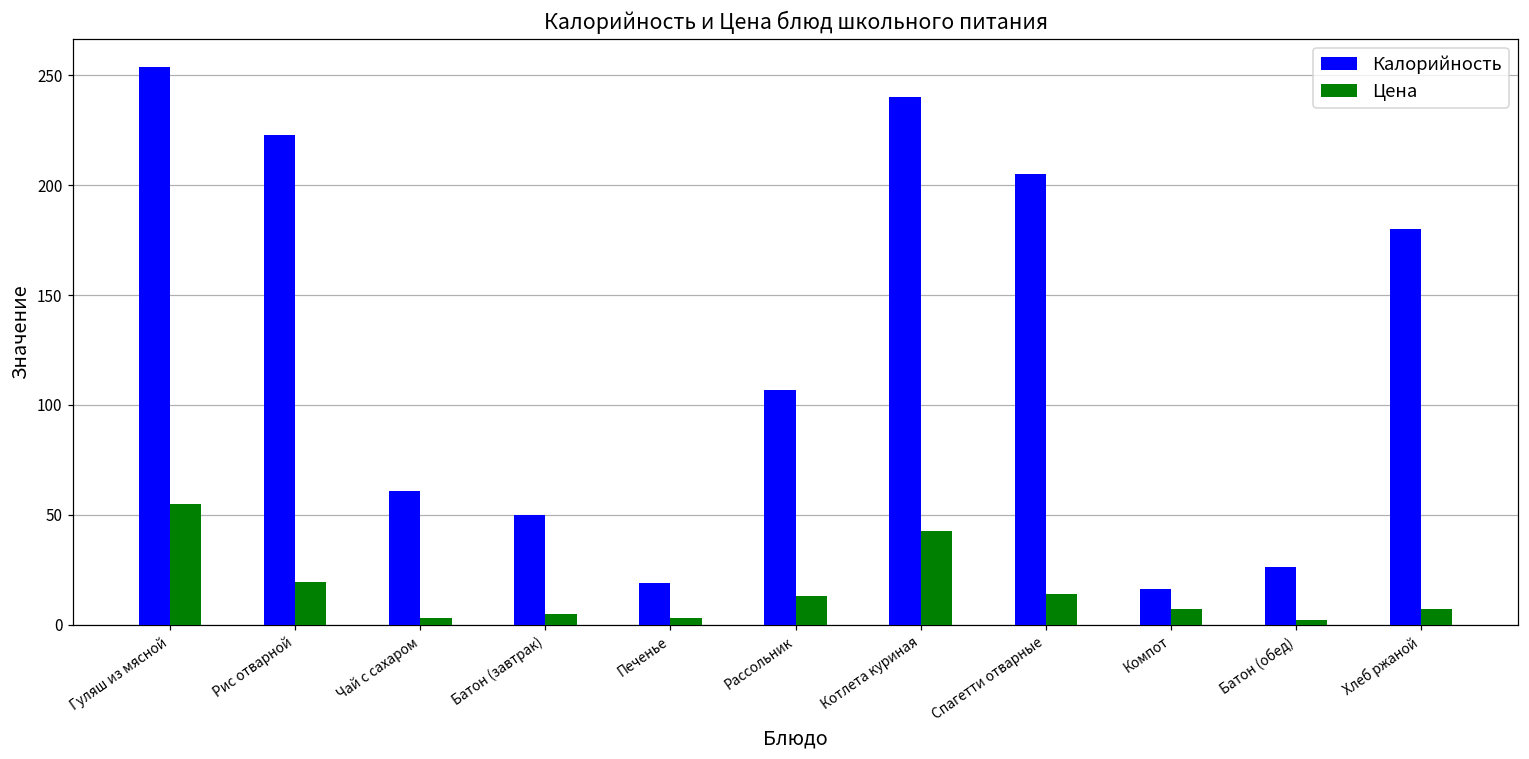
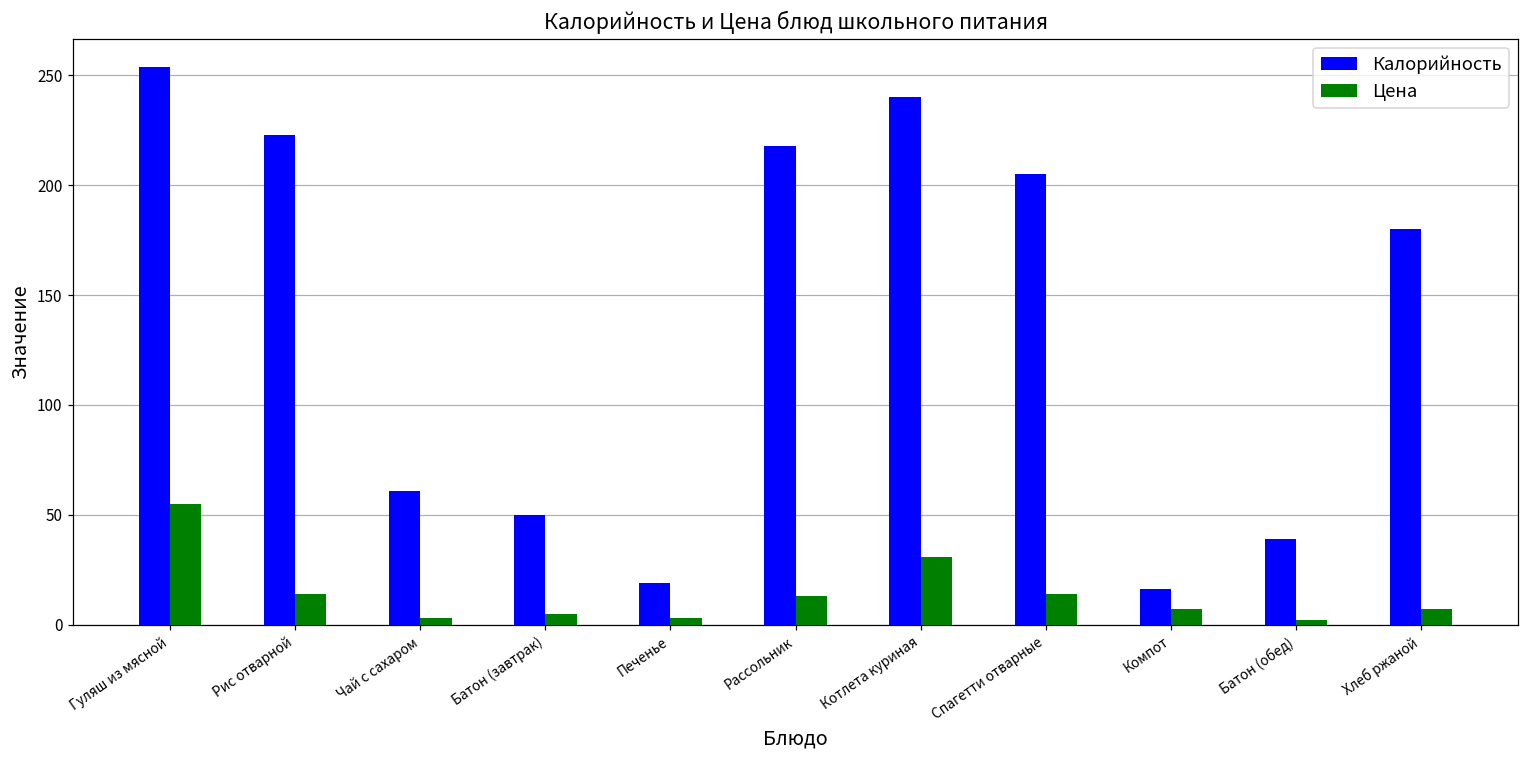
Цена, Рис отварной: 20 -> 14
Калорийность, Рассольник: 107 -> 218
Цена, Котлета куриная: 43 -> 31
Калорийность, Батон (обед): 26 -> 39
